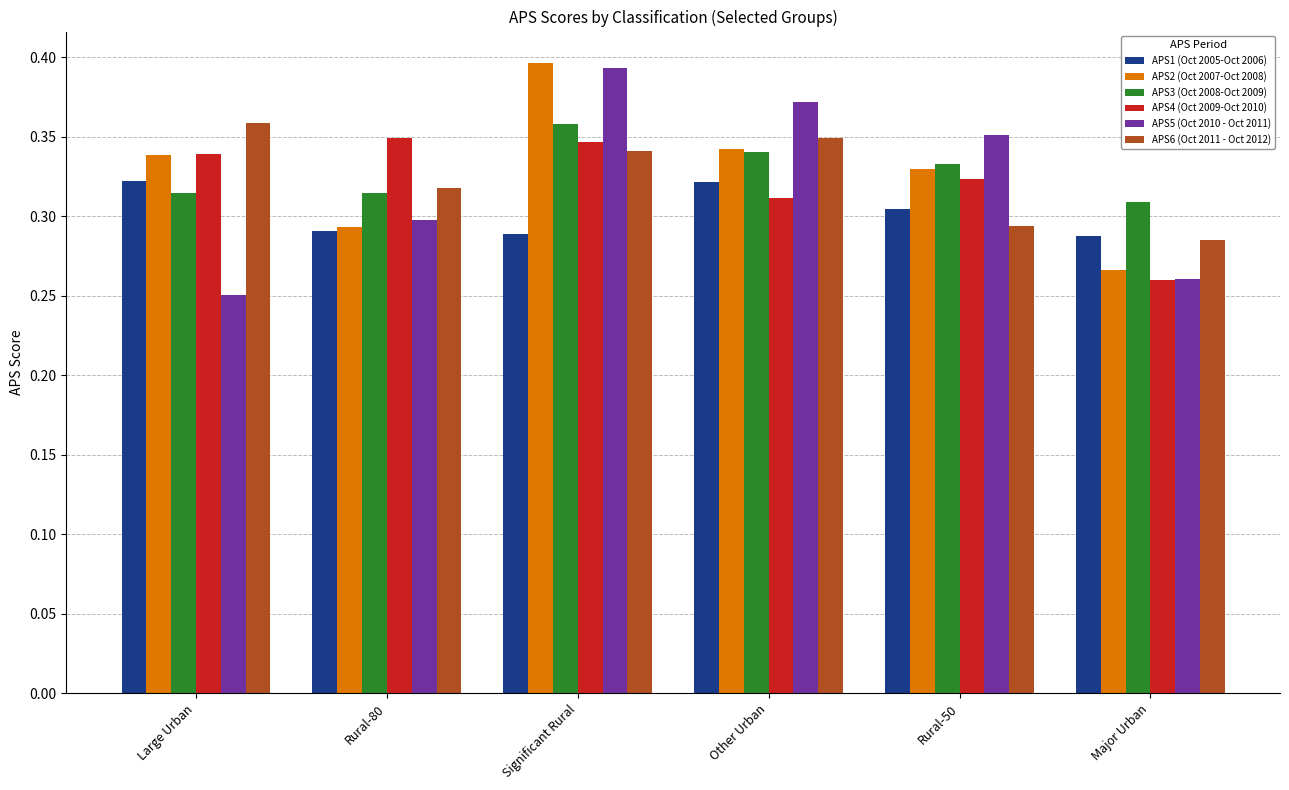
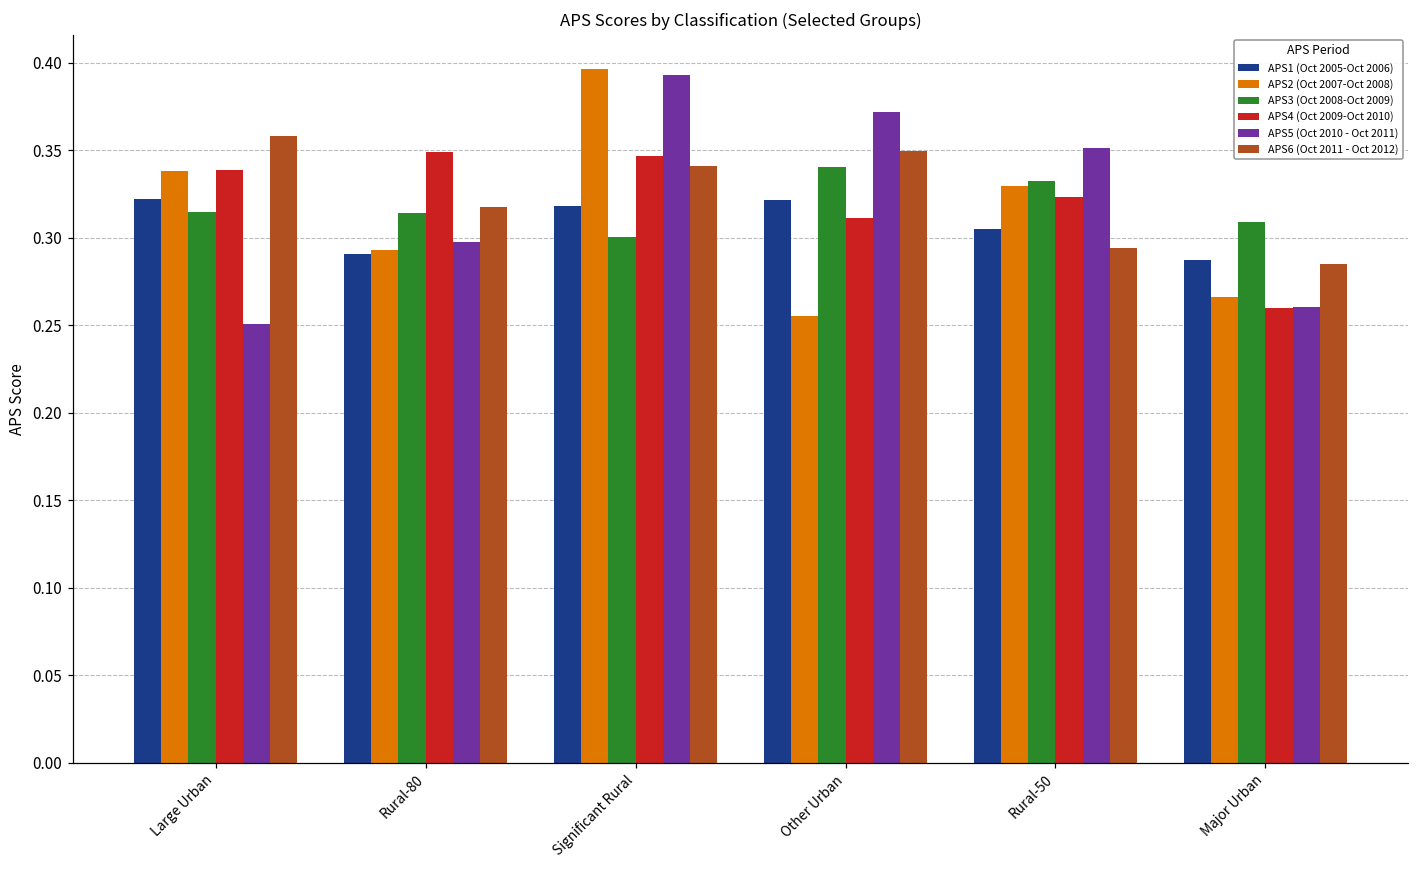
APS1 (Oct 2005-Oct 2006), Significant Rural: 0.289 -> 0.318
APS3 (Oct 2008-Oct 2009), Significant Rural: 0.358 -> 0.301
APS2 (Oct 2007-Oct 2008), Other Urban: 0.342 -> 0.255
